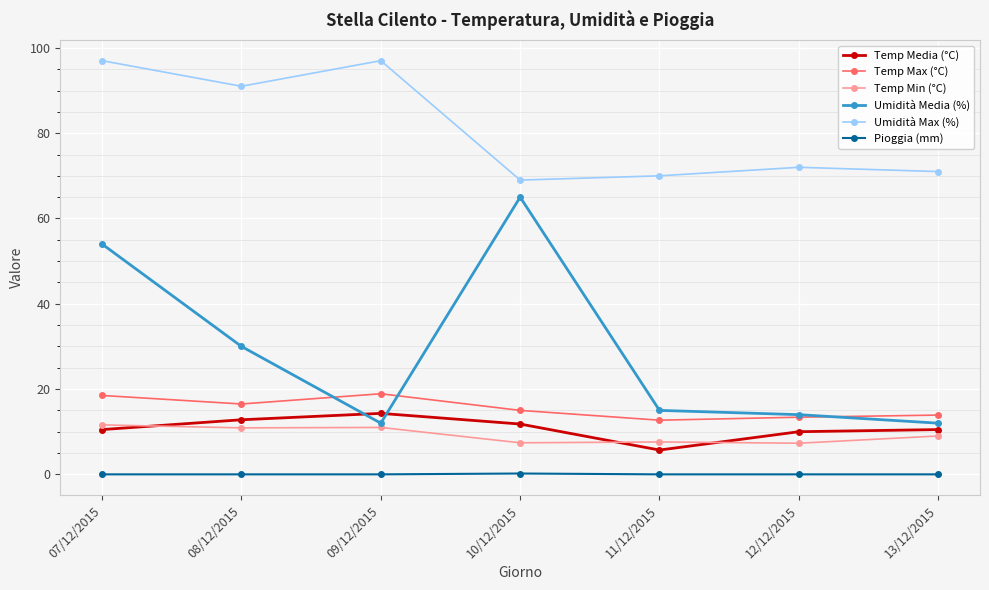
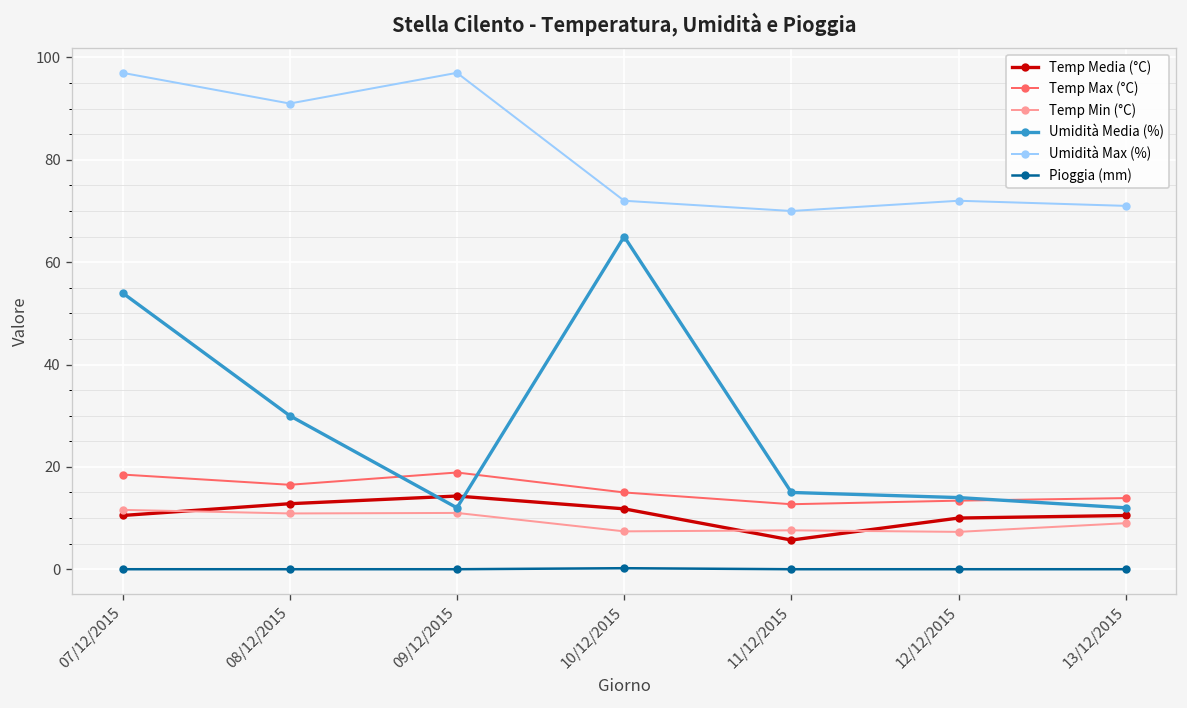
Umidità Max (%), 10/12/2015: 69 -> 72
